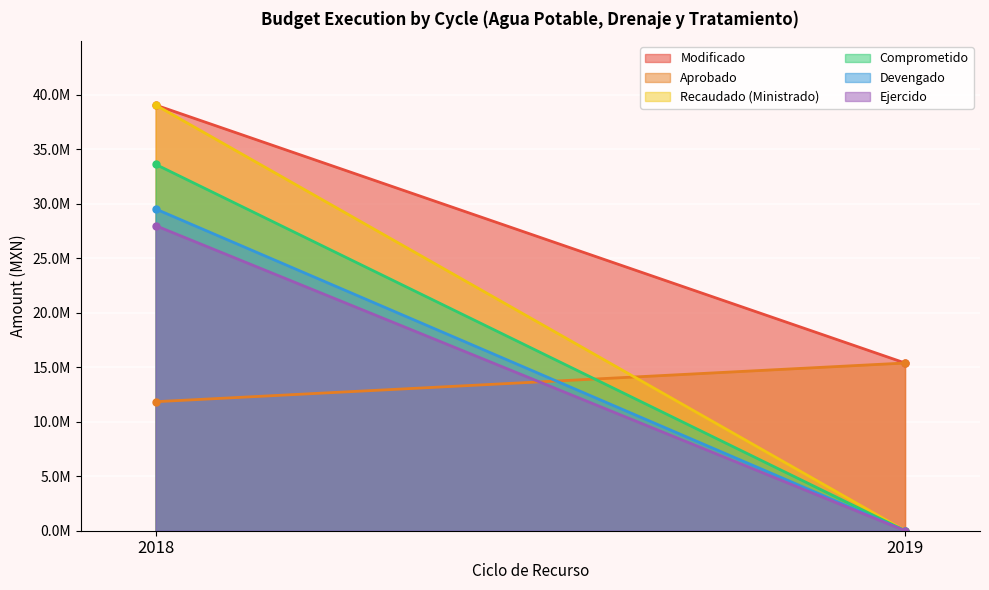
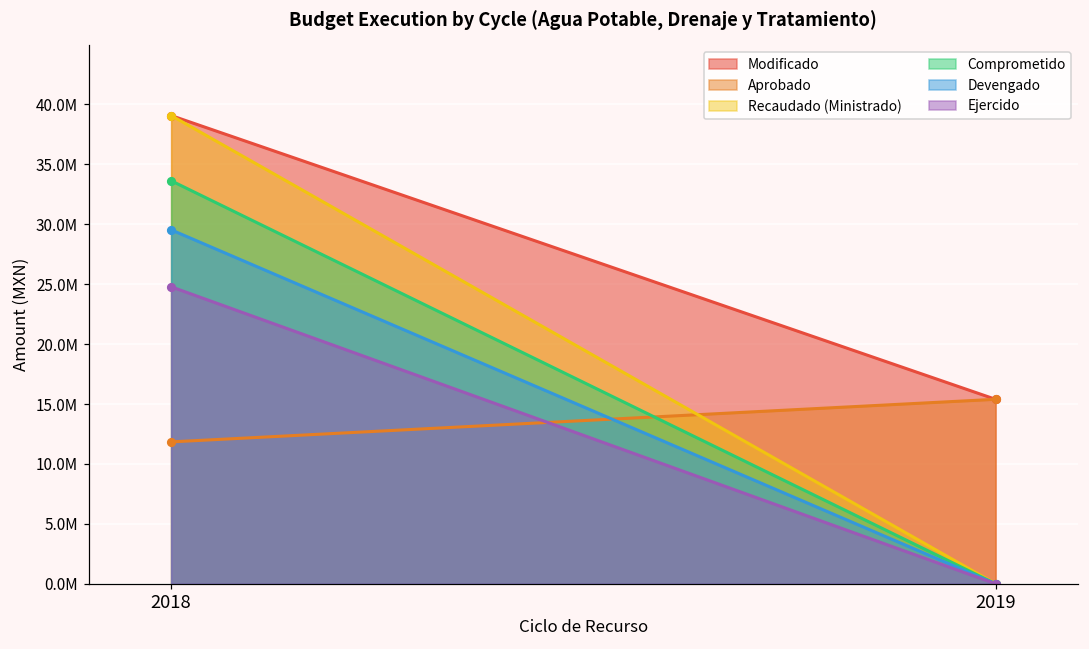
Ejercido, 2018: 28000000 -> 24800000
